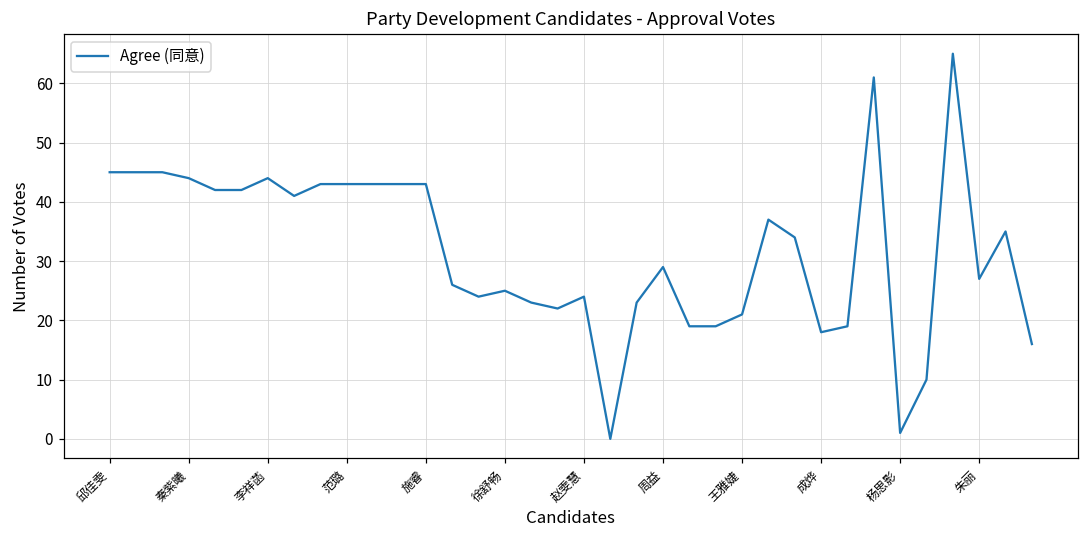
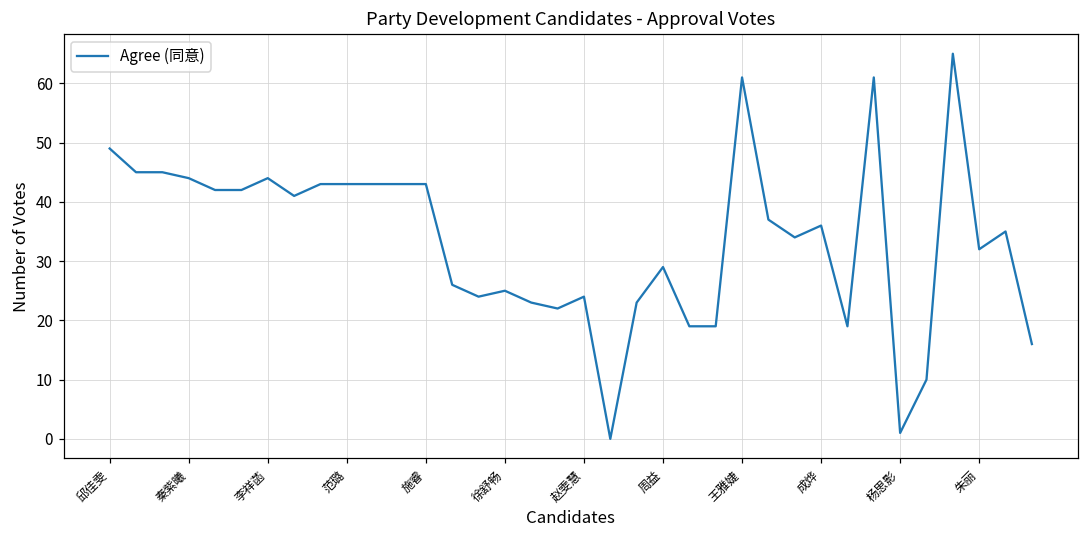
邱佳雯: 45 -> 49
王雅婕: 21 -> 61
成烨: 18 -> 36
朱丽: 27 -> 32
